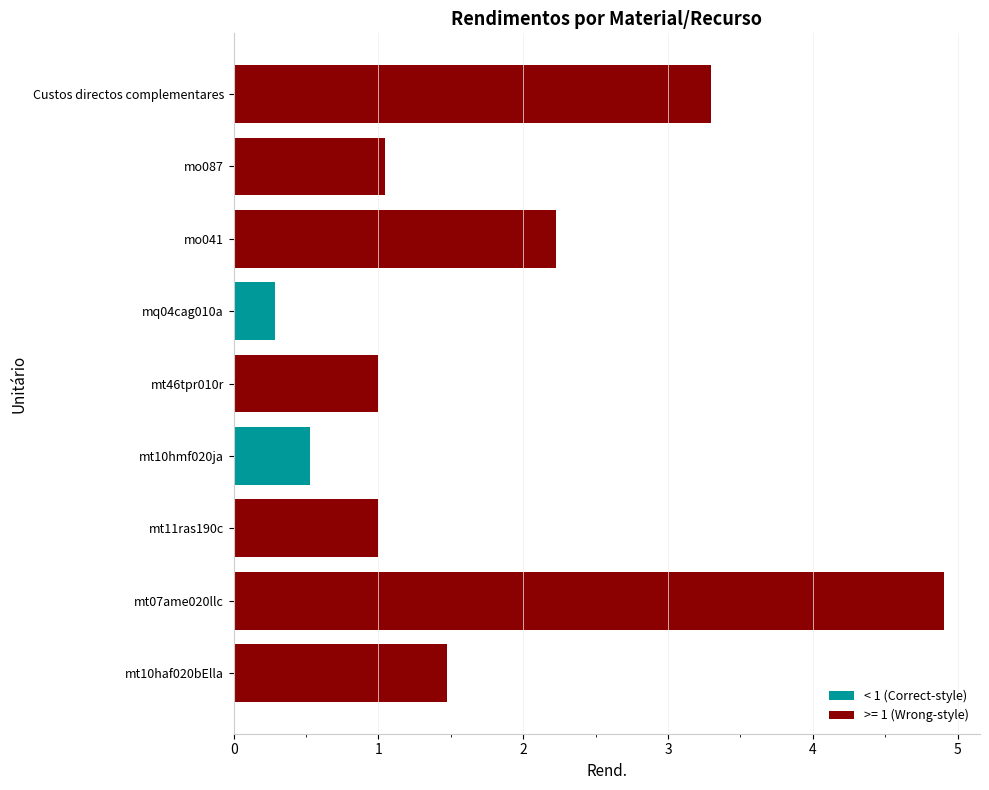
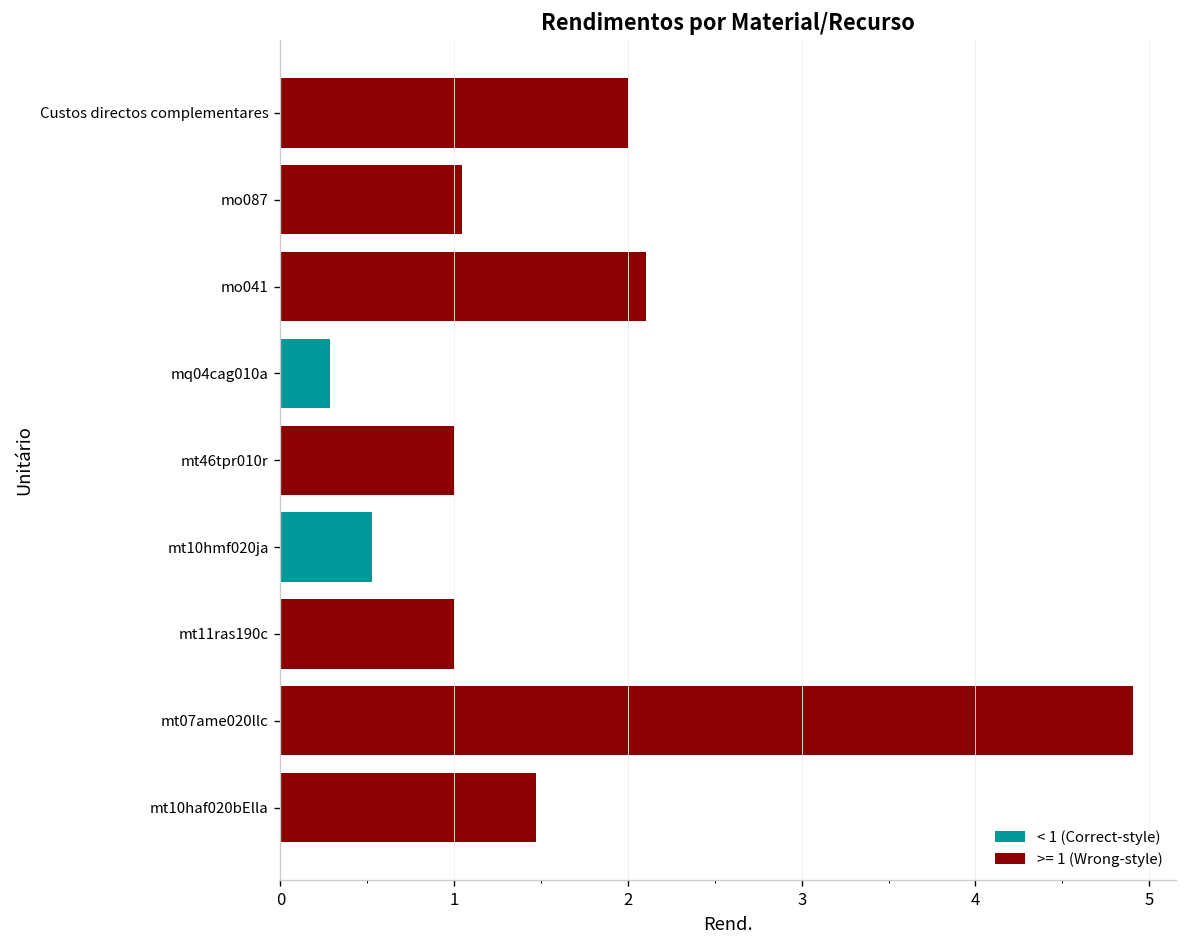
Custos directos complementares: 3.3 -> 2.0
mo041: 2.23 -> 2.10
